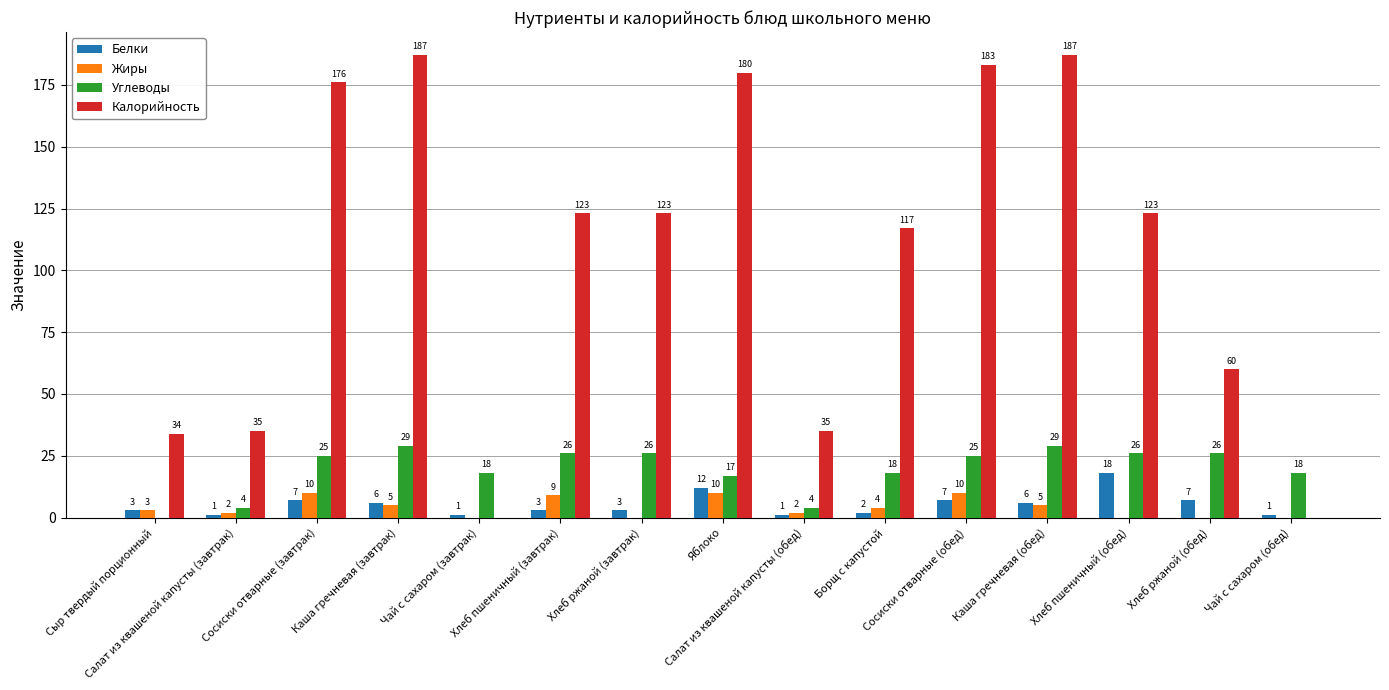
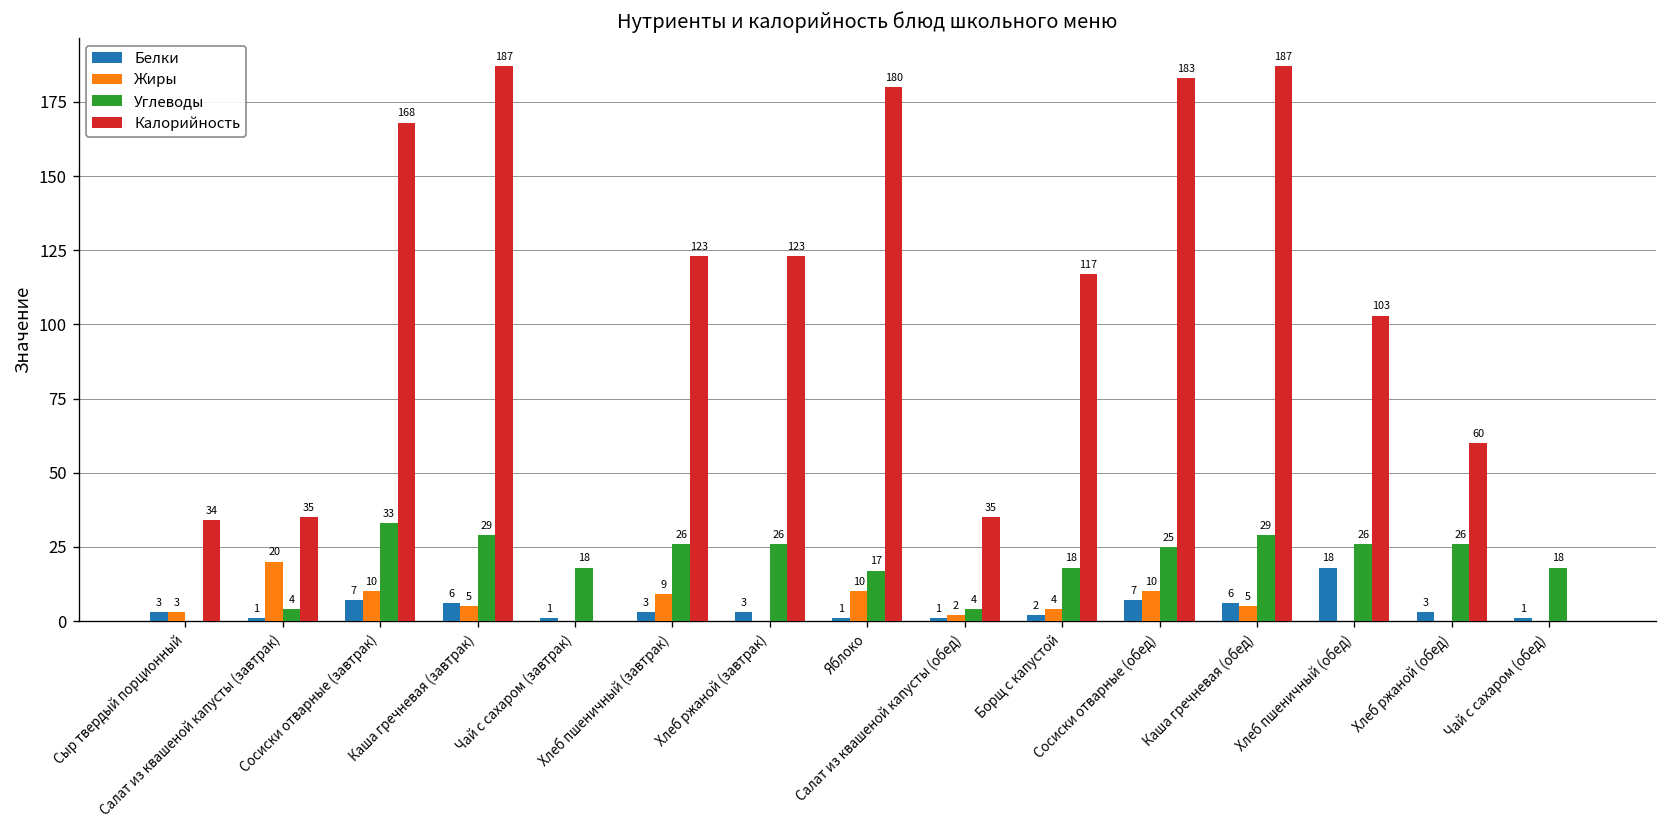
Жиры, Салат из квашеной капусты (завтрак): 2 -> 20
Углеводы, Сосиски отварные (завтрак): 25 -> 33
Калорийность, Сосиски отварные (завтрак): 176 -> 168
Белки, Яблоко: 12 -> 1
Калорийность, Хлеб пшеничный (обед): 123 -> 103
Белки, Хлеб ржаной (обед): 7 -> 3
